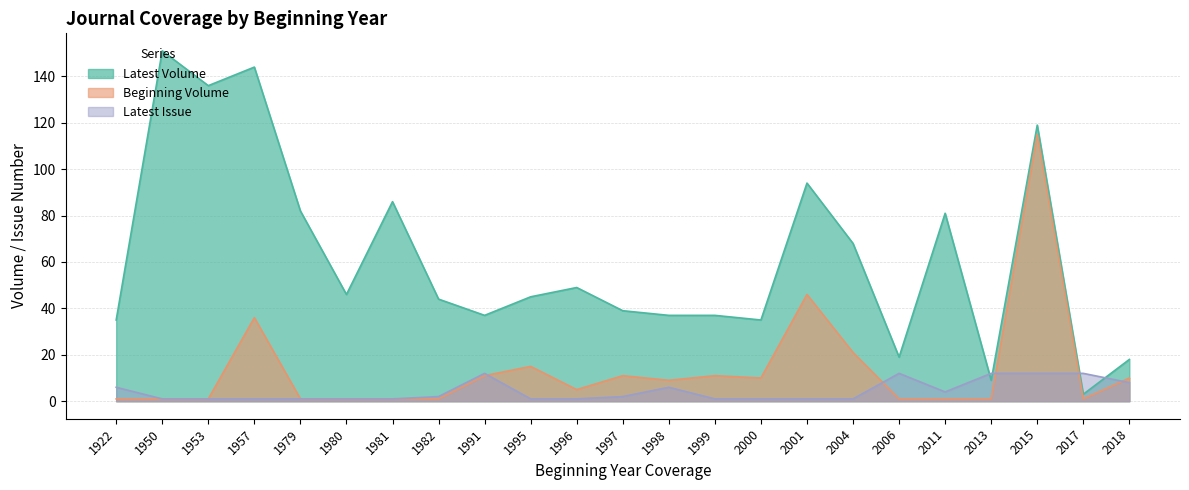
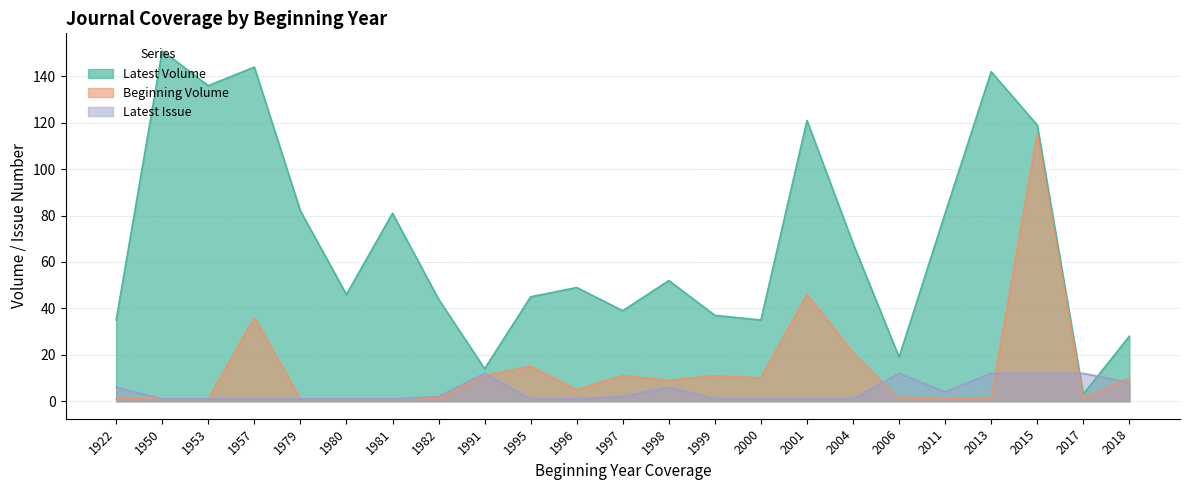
Latest Volume, 1981: 86 -> 81
Latest Volume, 1991: 37 -> 14
Latest Volume, 1998: 37 -> 52
Latest Volume, 2001: 94 -> 121
Latest Volume, 2013: 9 -> 142
Latest Volume, 2018: 18 -> 28
